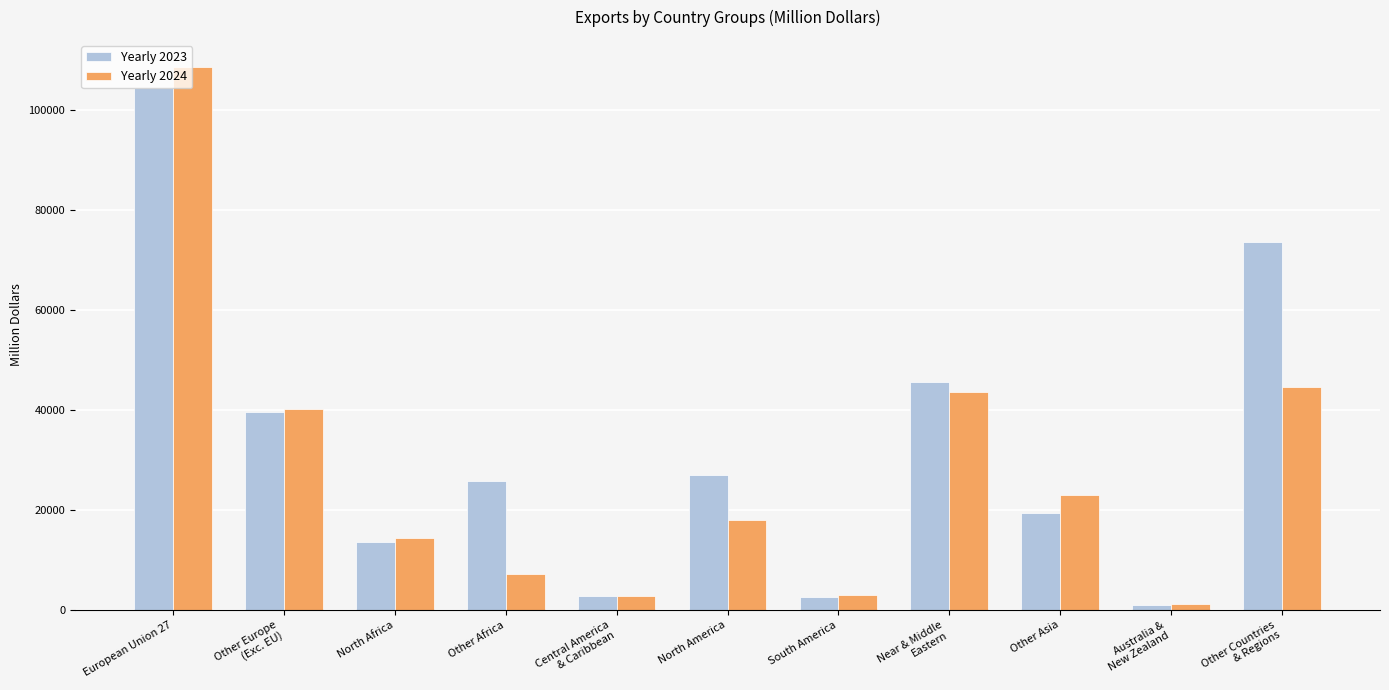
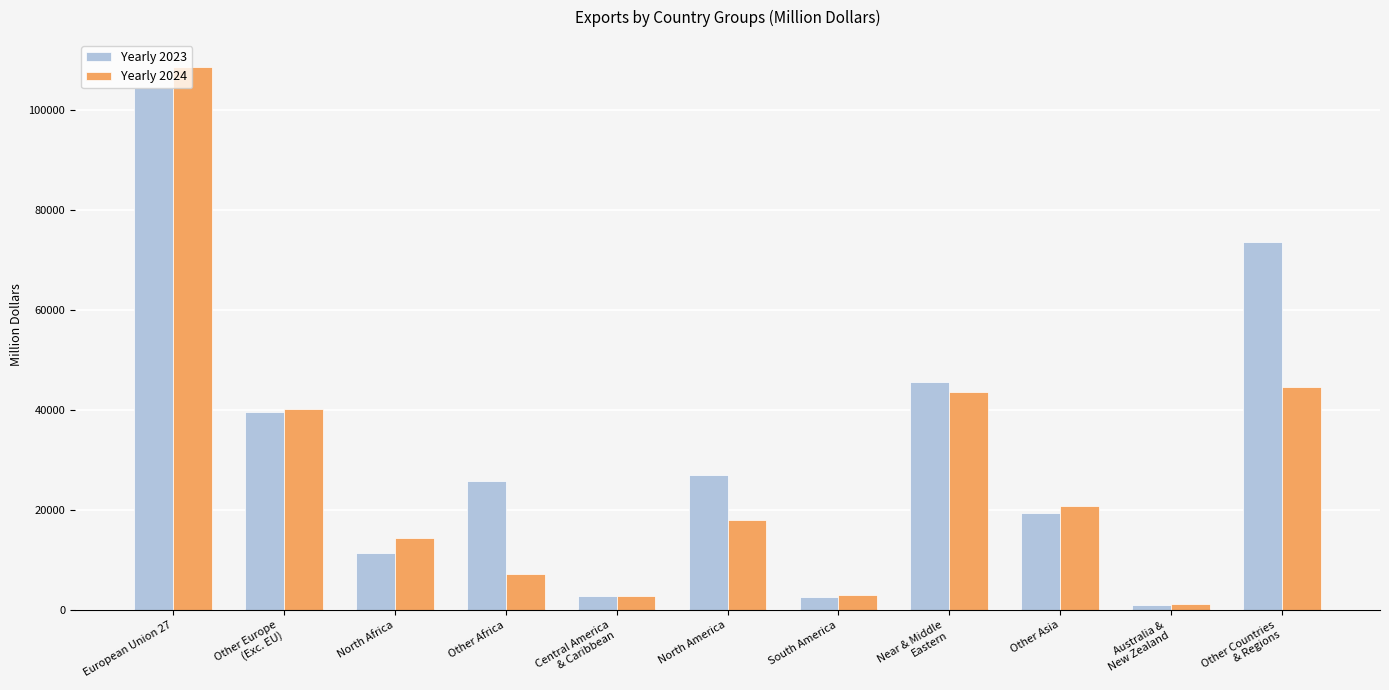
Yearly 2023, North Africa: 14000 -> 11000
Yearly 2024, Other Asia: 23000 -> 21000
